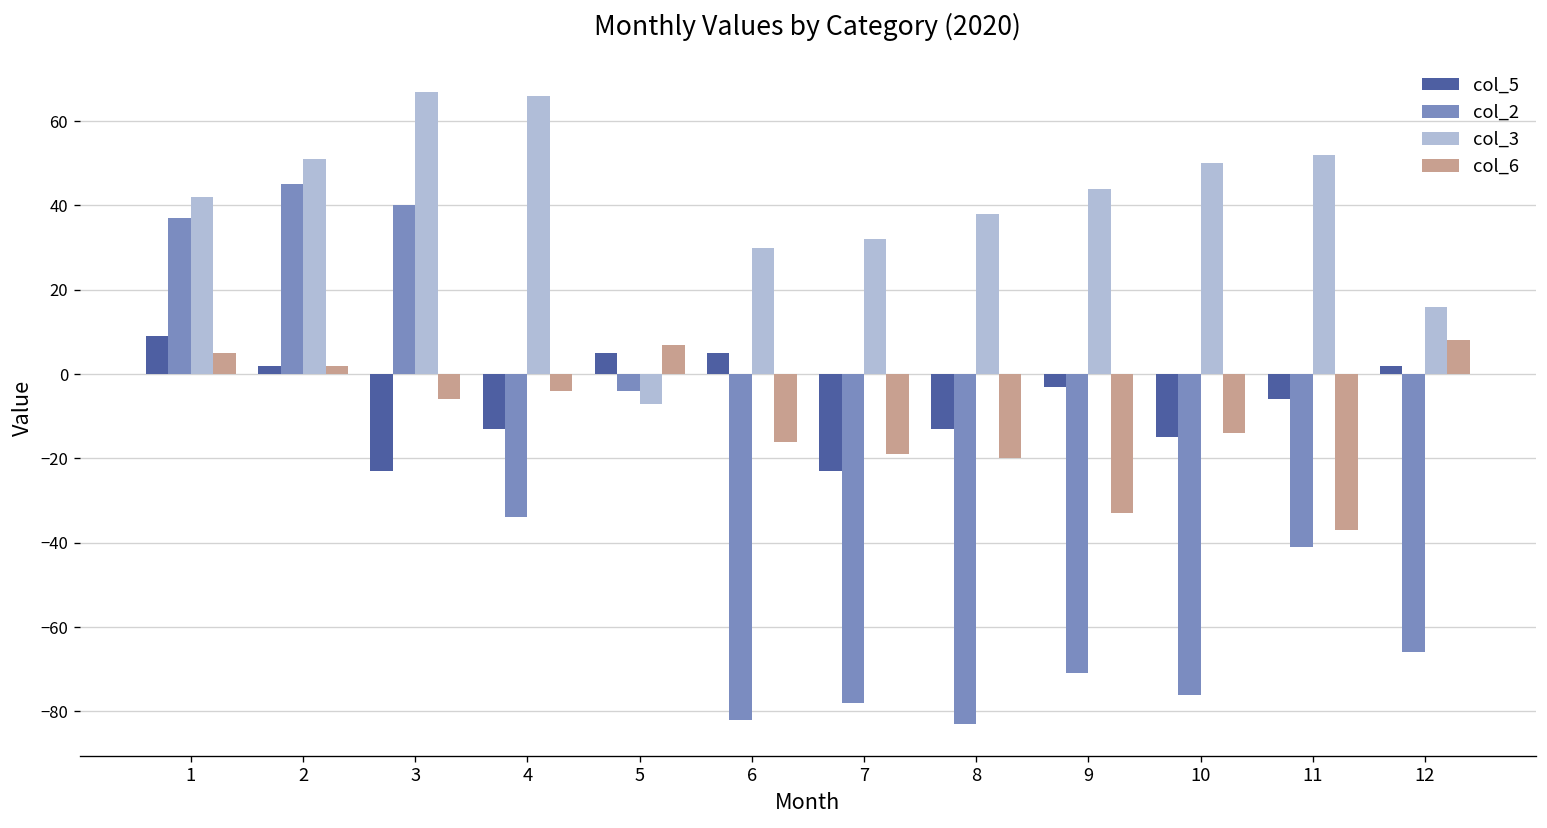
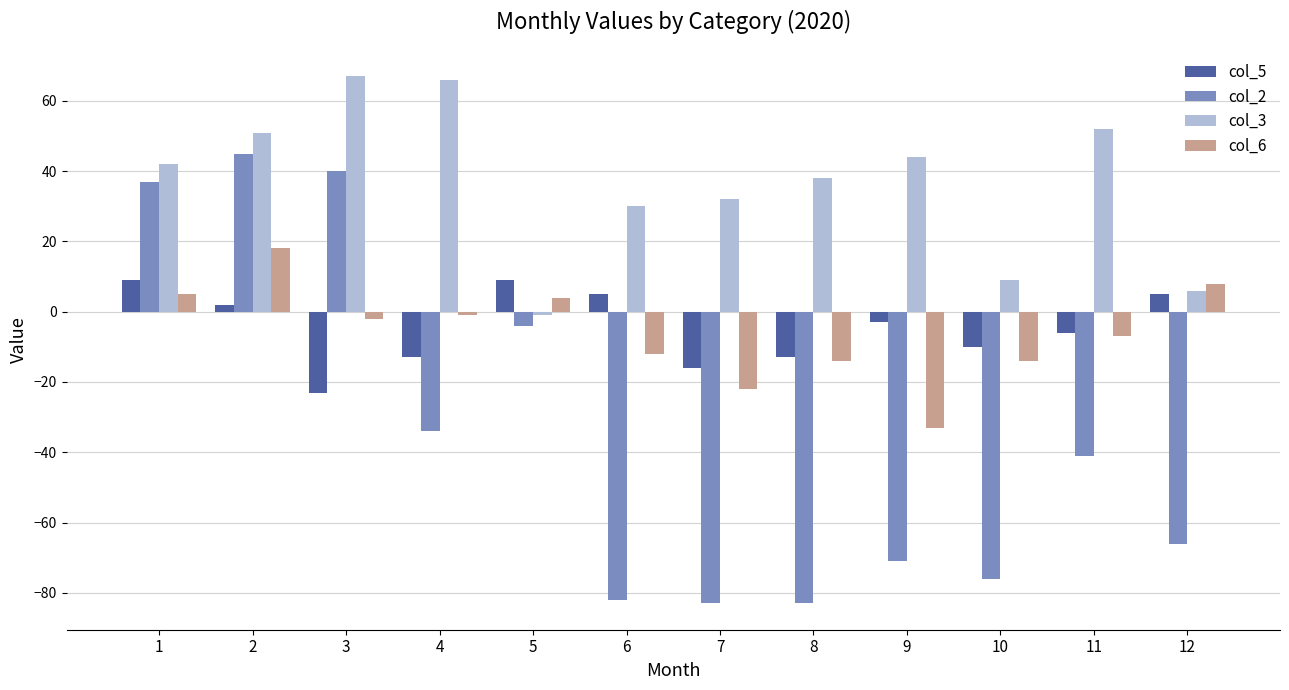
col_6, 2: 2 -> 18
col_6, 3: -6 -> -2
col_6, 4: -4 -> -1
col_5, 5: 5 -> 9
col_3, 5: -7 -> -1
col_6, 5: 7 -> 4
col_6, 6: -16 -> -12
col_5, 7: -23 -> -16
col_2, 7: -78 -> -83
col_6, 7: -19 -> -22
col_6, 8: -20 -> -14
col_5, 10: -15 -> -10
col_3, 10: 50 -> 9
col_6, 11: -37 -> -7
col_5, 12: 2 -> 5
col_3, 12: 16 -> 6
